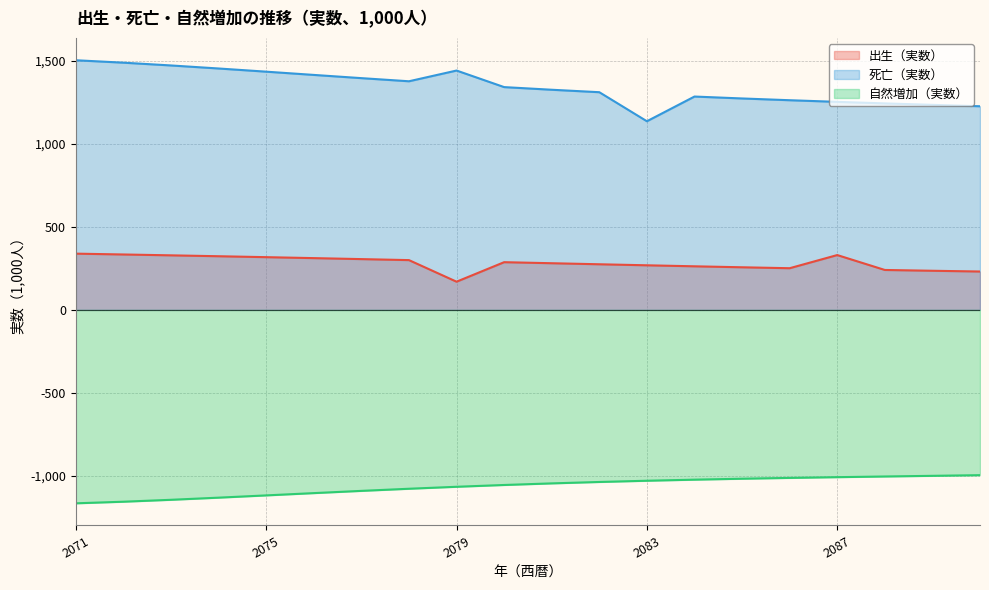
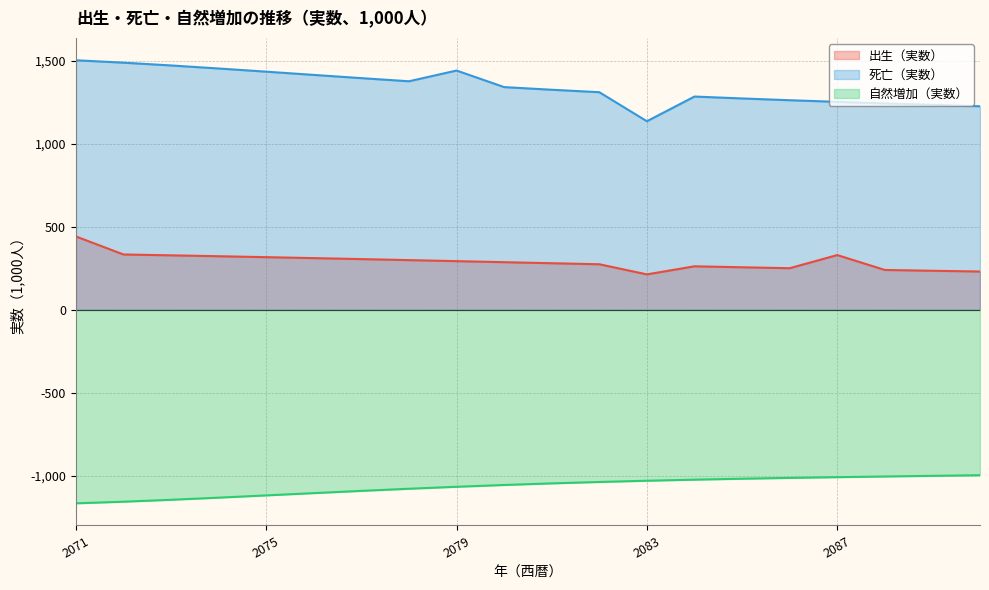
出生（実数）, 2071: 340 -> 440
出生（実数）, 2079: 170 -> 290
出生（実数）, 2083: 270 -> 210
